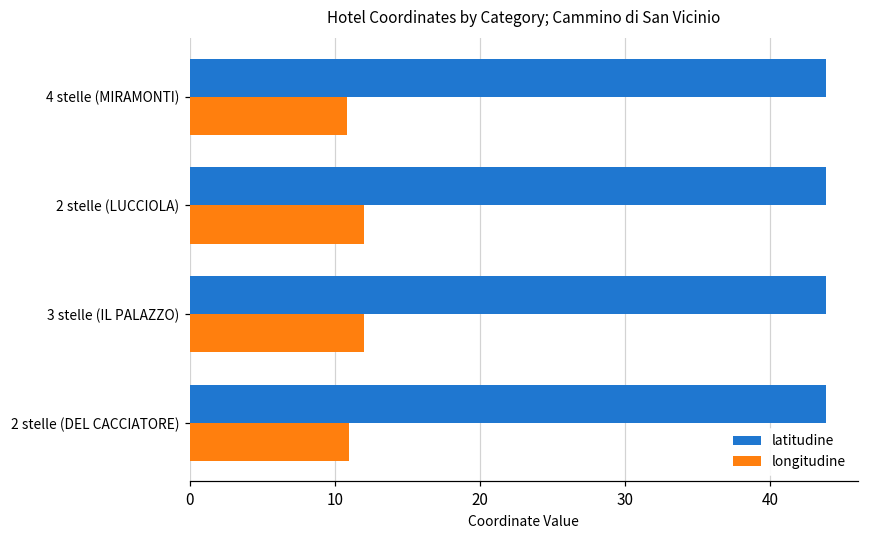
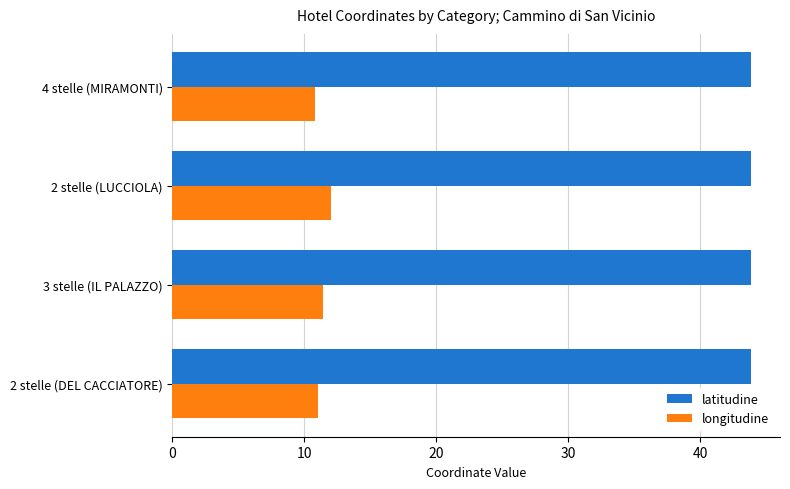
longitudine, 3 stelle (IL PALAZZO): 12.0 -> 11.4
